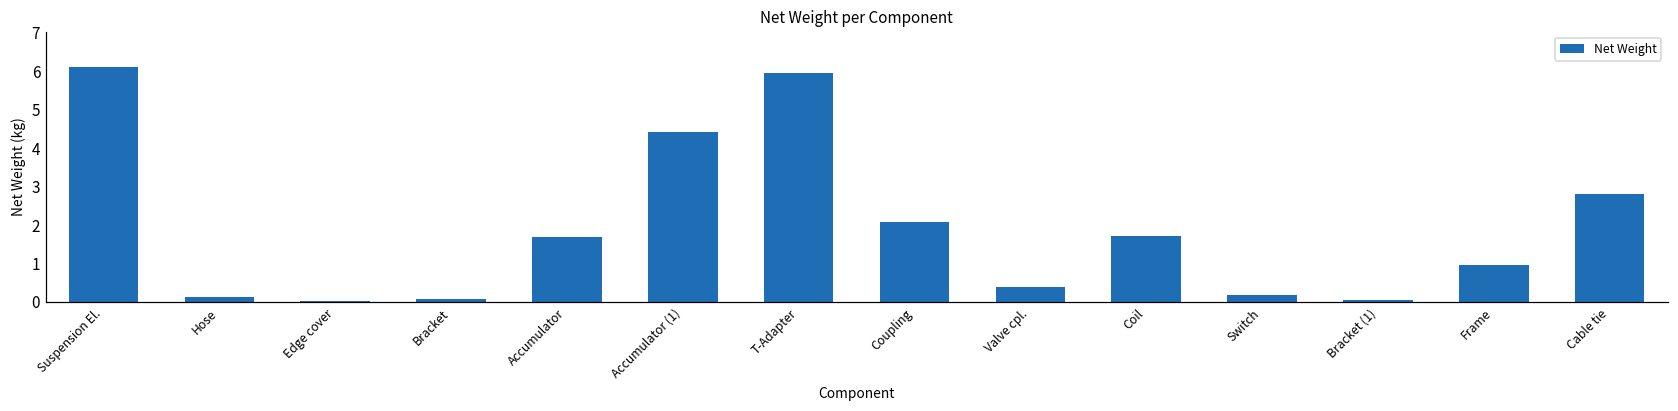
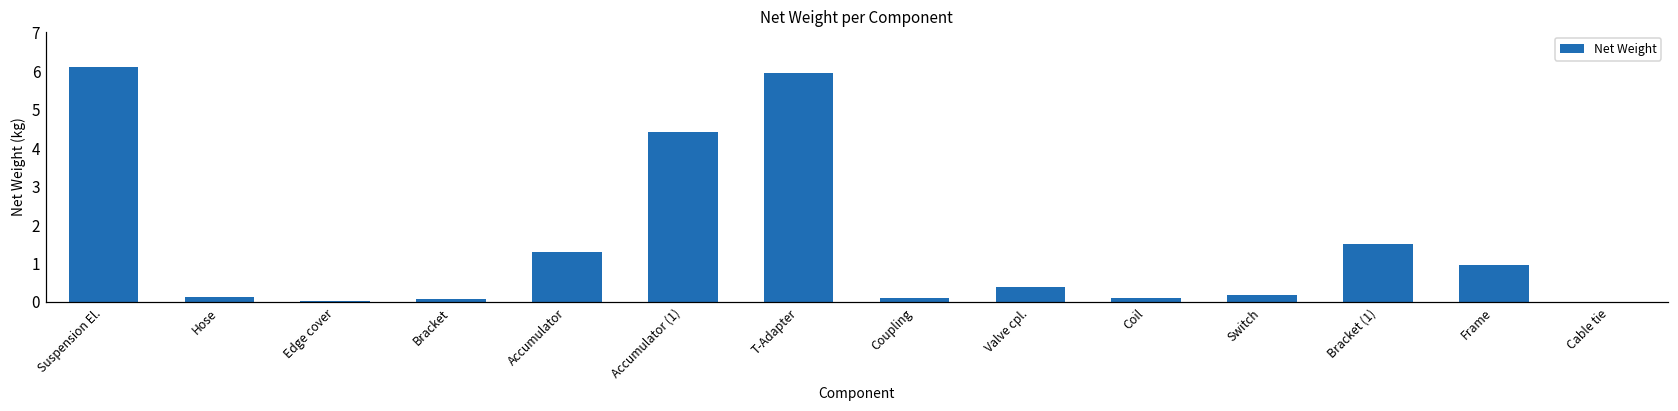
Accumulator: 1.7 -> 1.3
Coupling: 2.1 -> 0.1
Coil: 1.7 -> 0.1
Bracket (1): 0.0 -> 1.5
Cable tie: 2.8 -> 0.0
